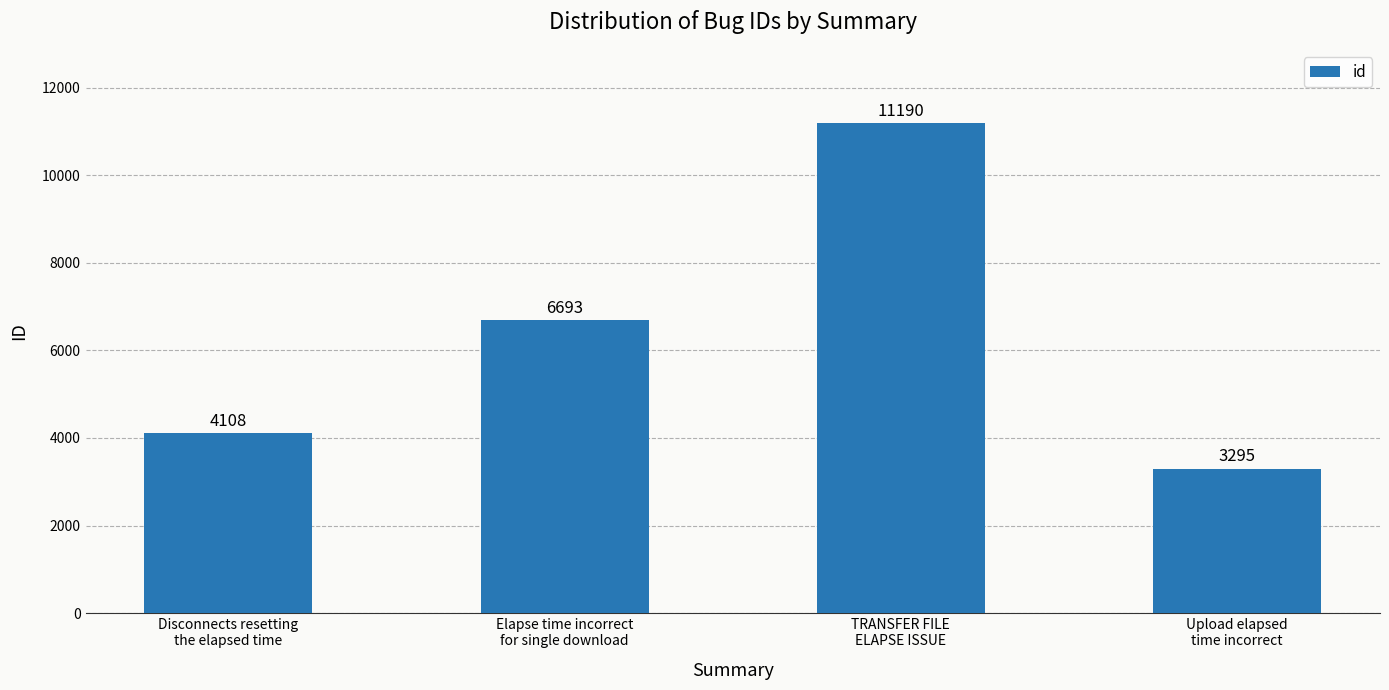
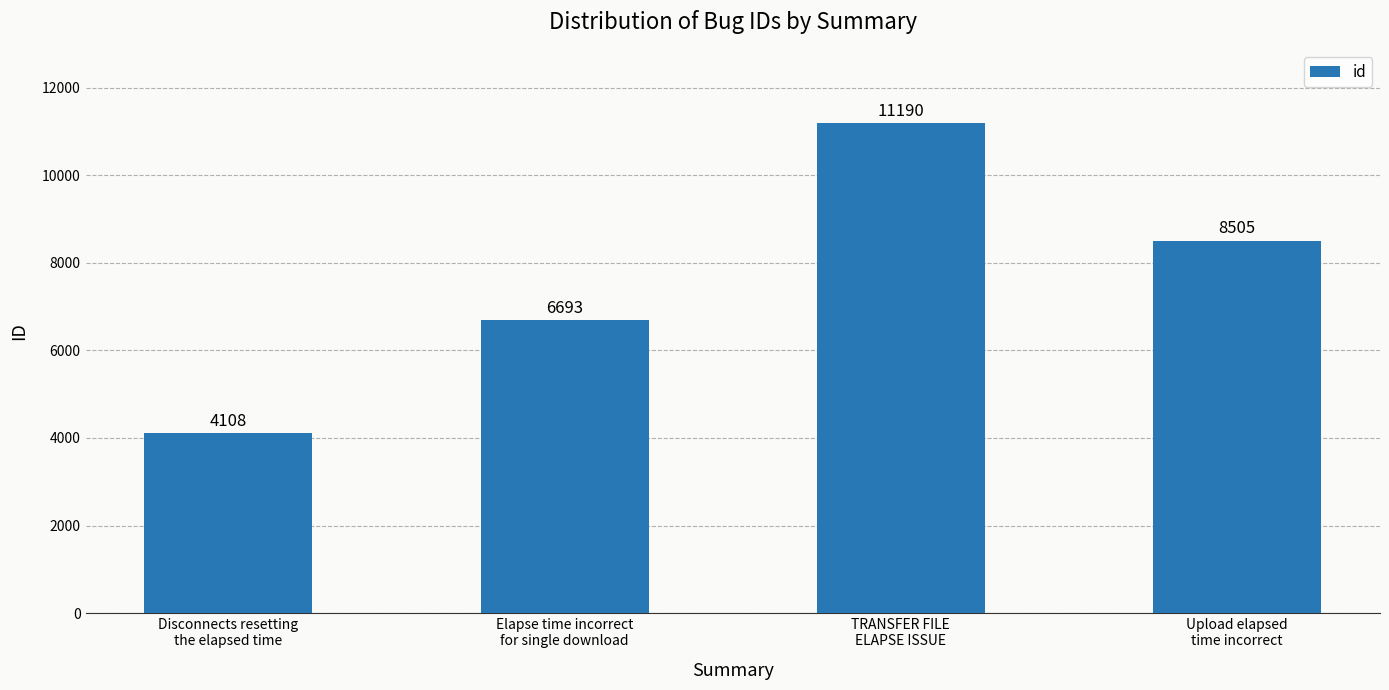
Upload elapsed time incorrect: 3295 -> 8505
